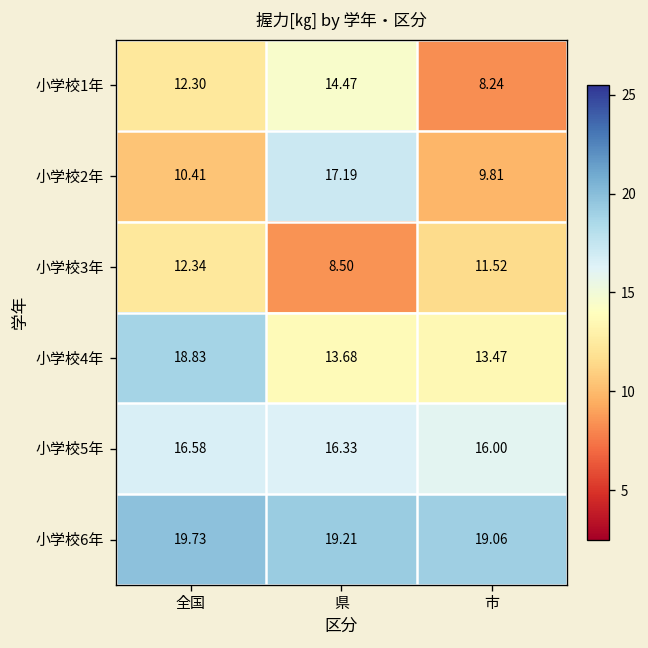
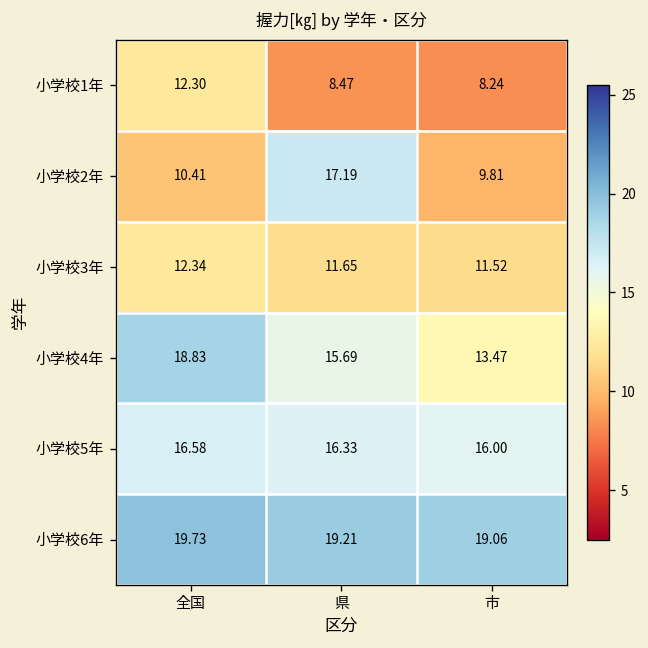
小学校1年, 県: 14.47 -> 8.47
小学校3年, 県: 8.50 -> 11.65
小学校4年, 県: 13.68 -> 15.69
